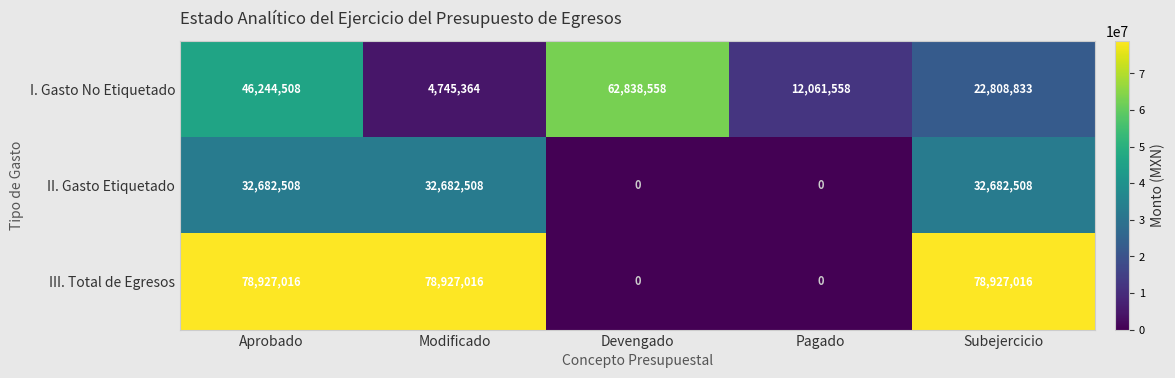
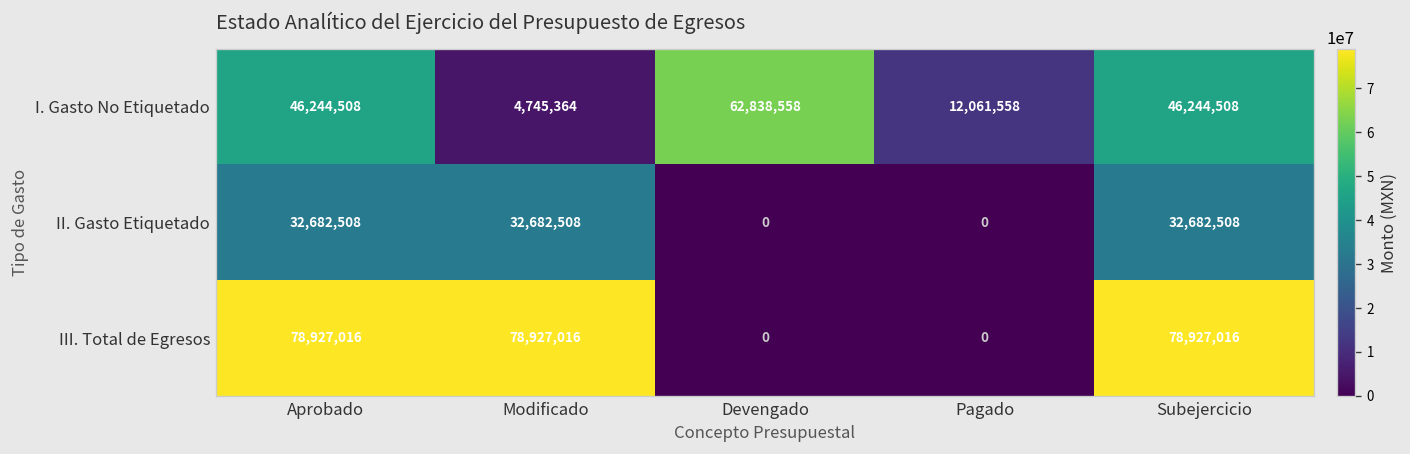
I. Gasto No Etiquetado, Subejercicio: 22,808,833 -> 46,244,508
